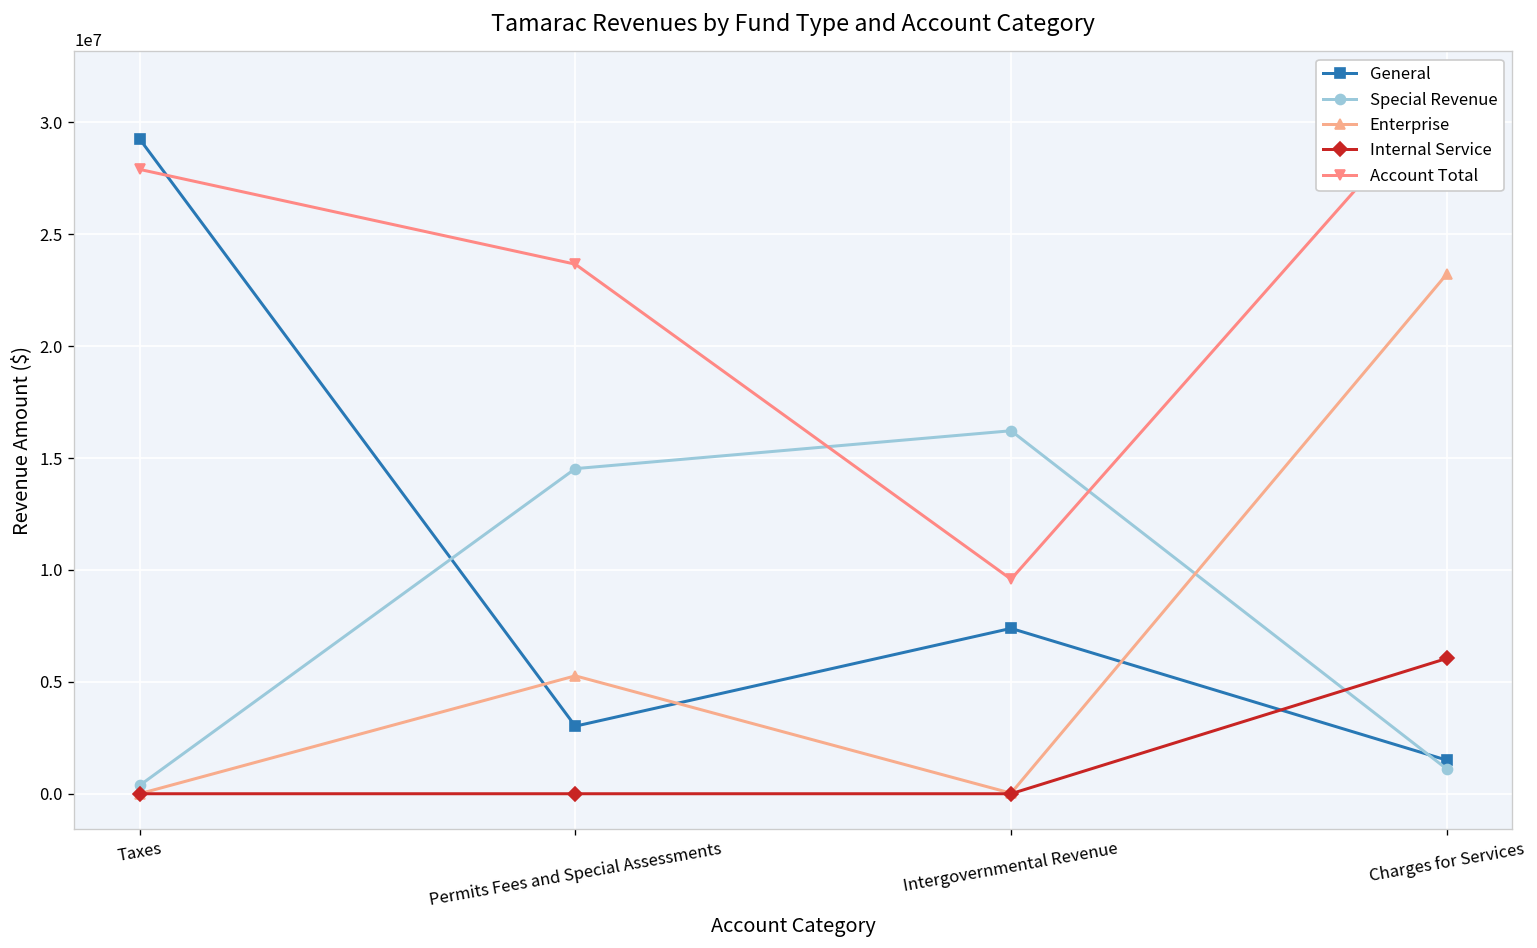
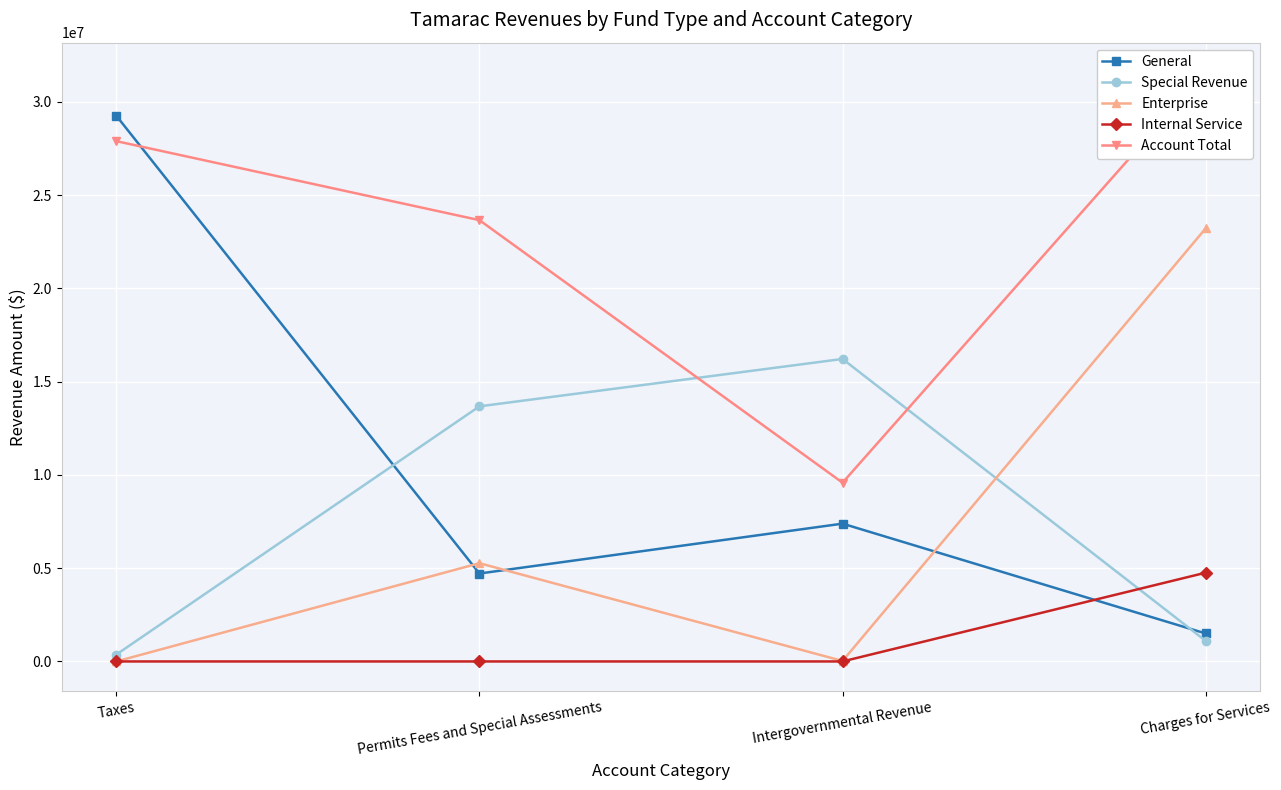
General, Permits Fees and Special Assessments: 3000000 -> 4700000
Special Revenue, Permits Fees and Special Assessments: 14500000 -> 13700000
Internal Service, Charges for Services: 6000000 -> 4800000
